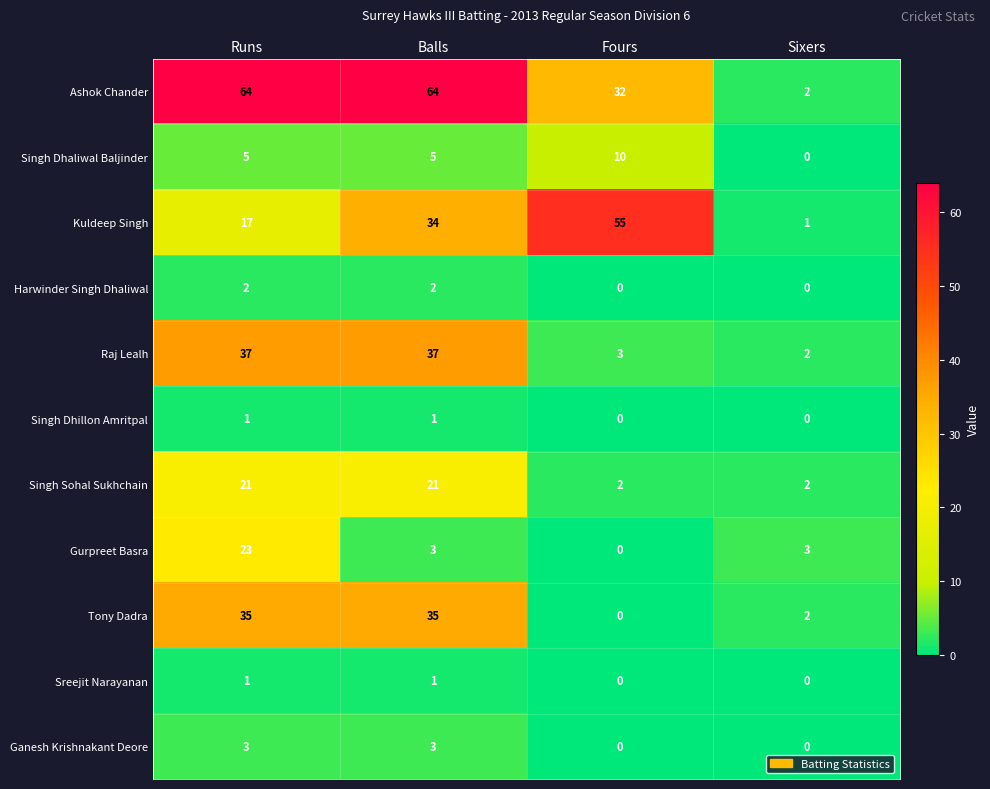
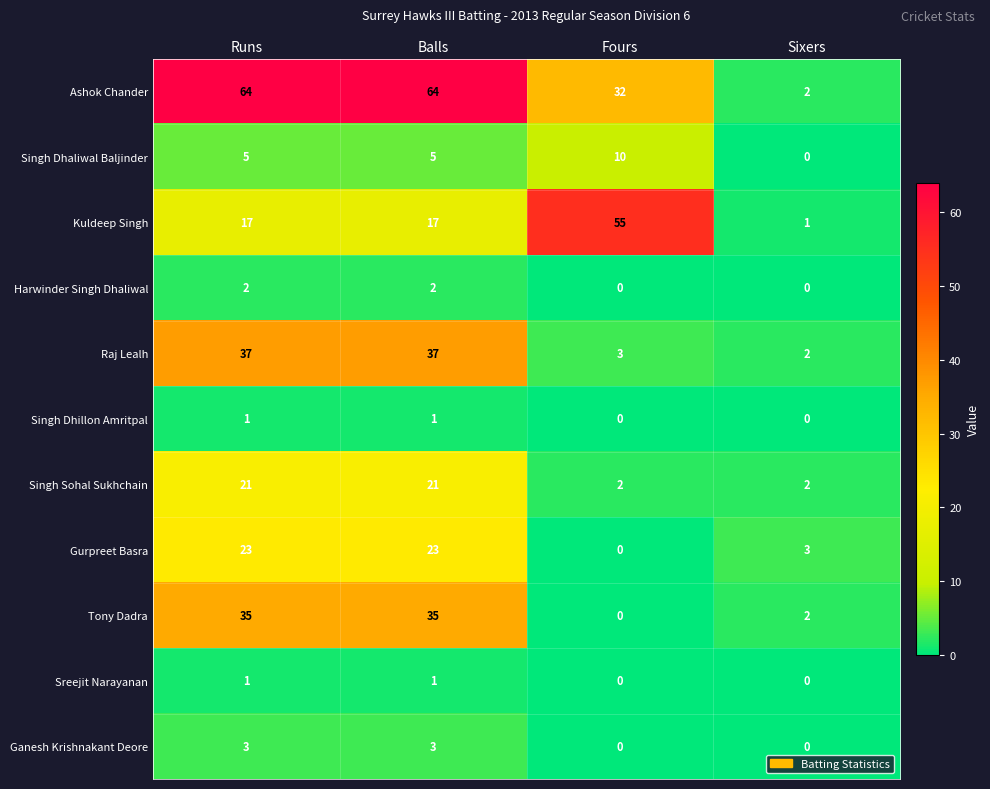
Kuldeep Singh, Balls: 34 -> 17
Gurpreet Basra, Balls: 3 -> 23
